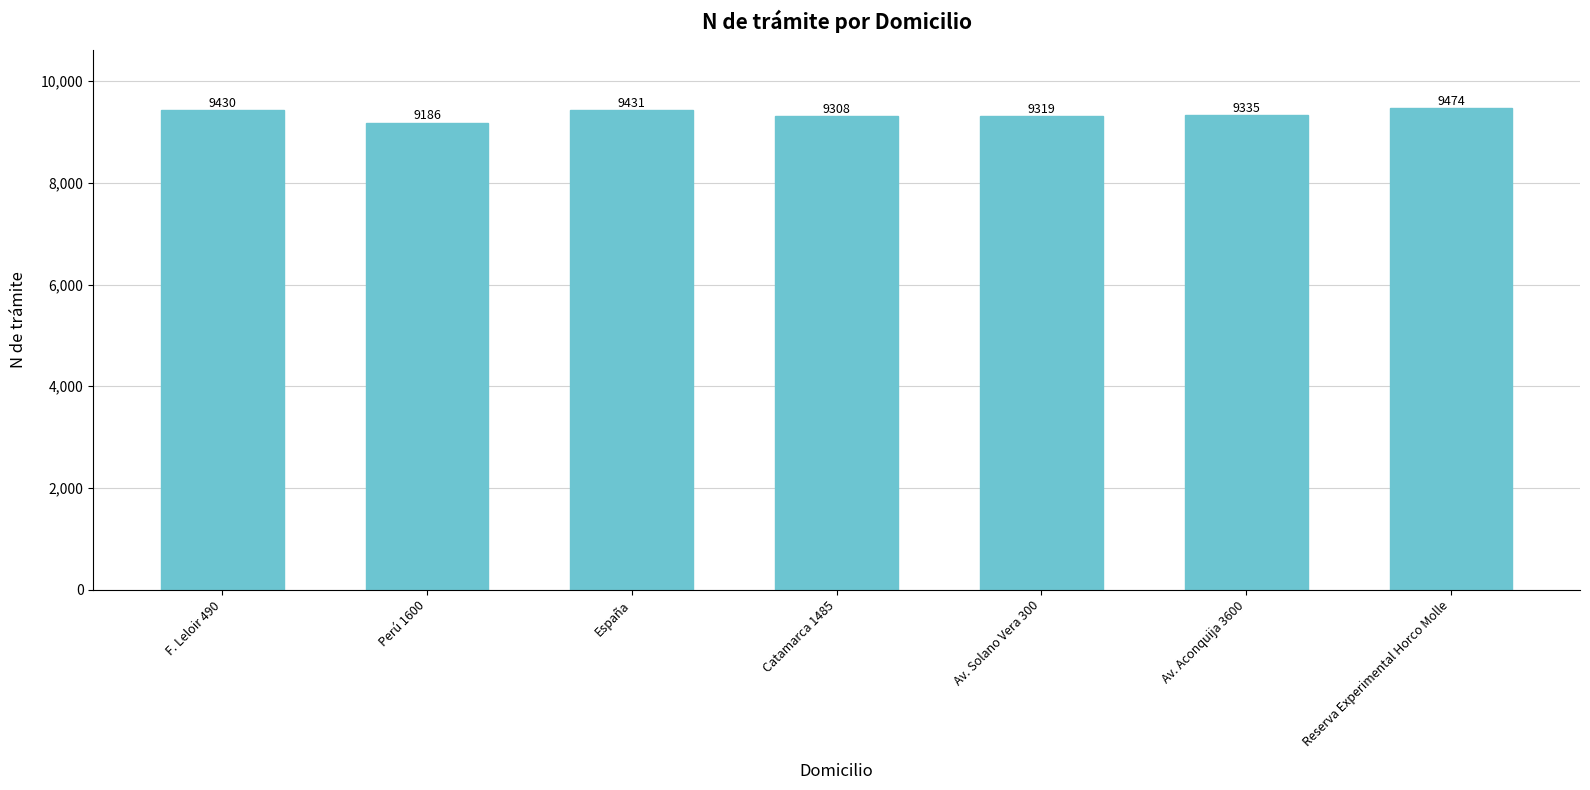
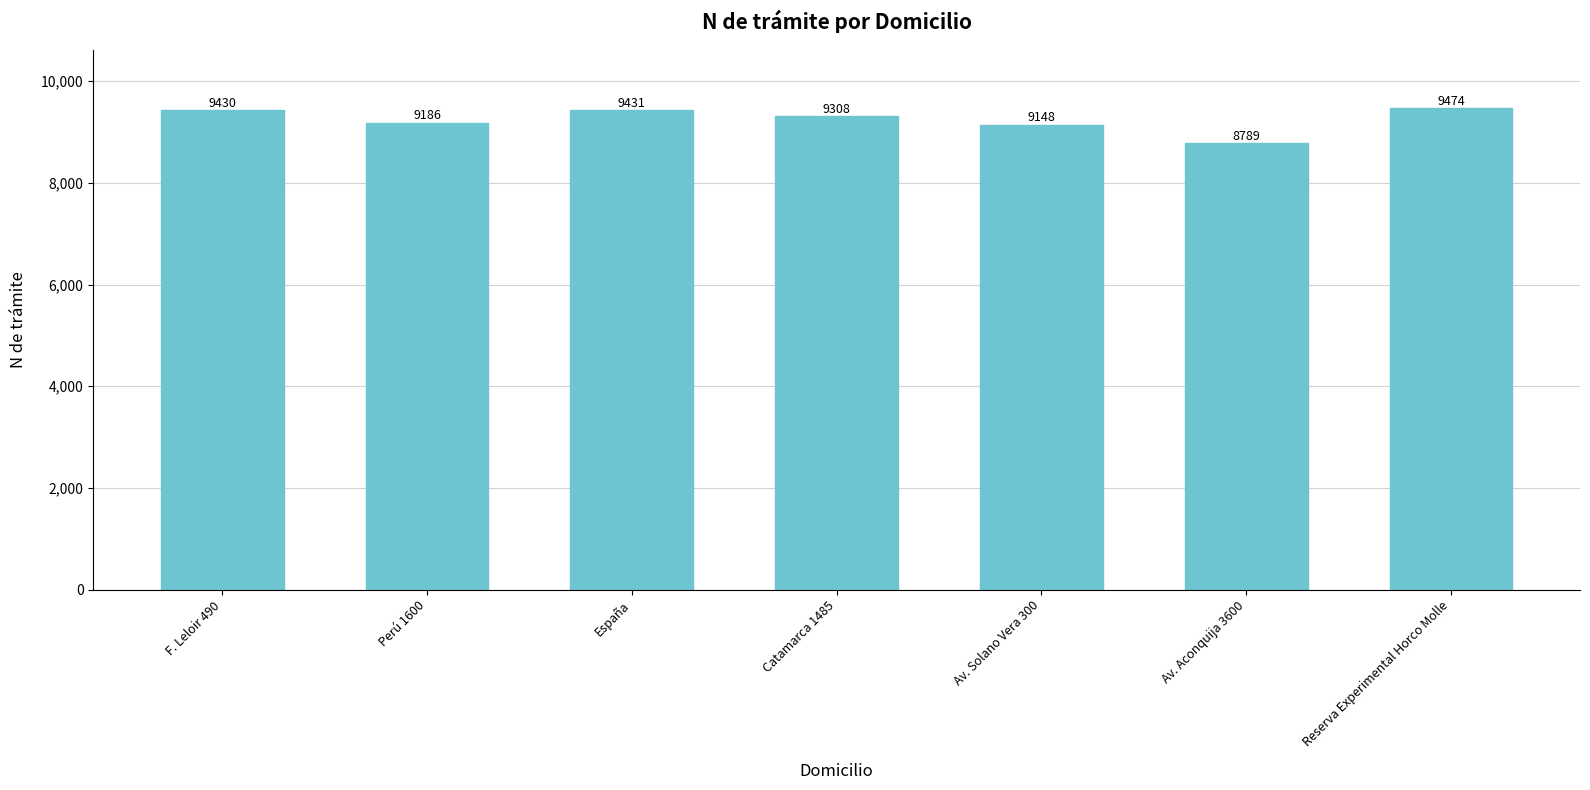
Av. Solano Vera 300: 9319 -> 9148
Av. Aconquija 3600: 9335 -> 8789
